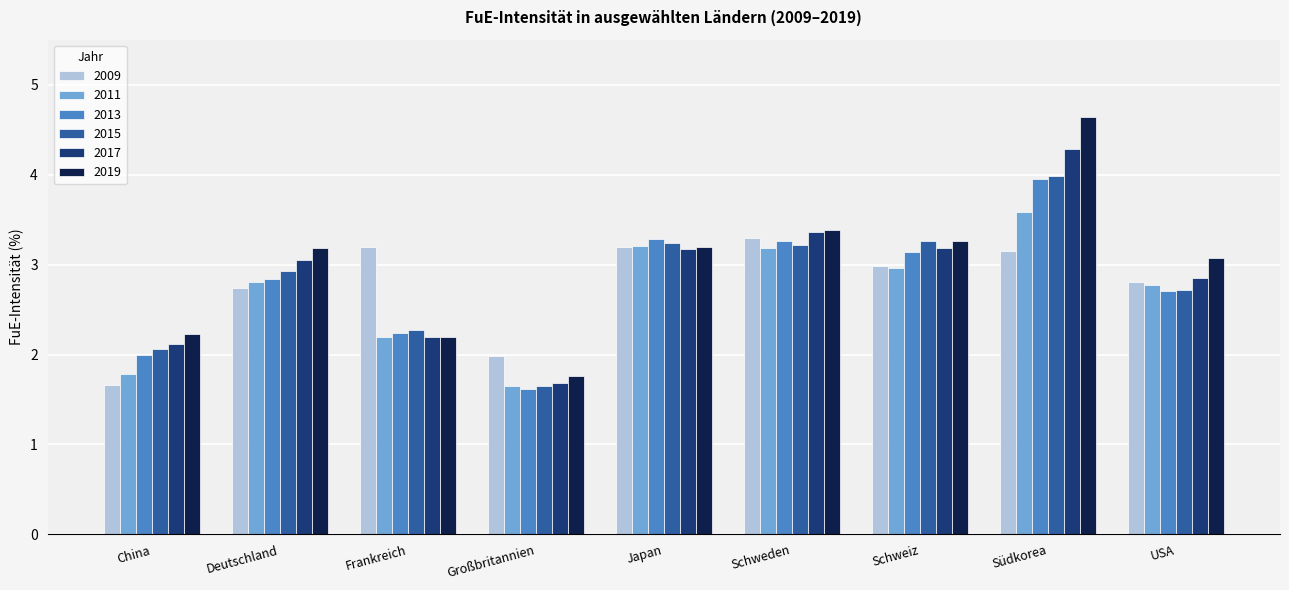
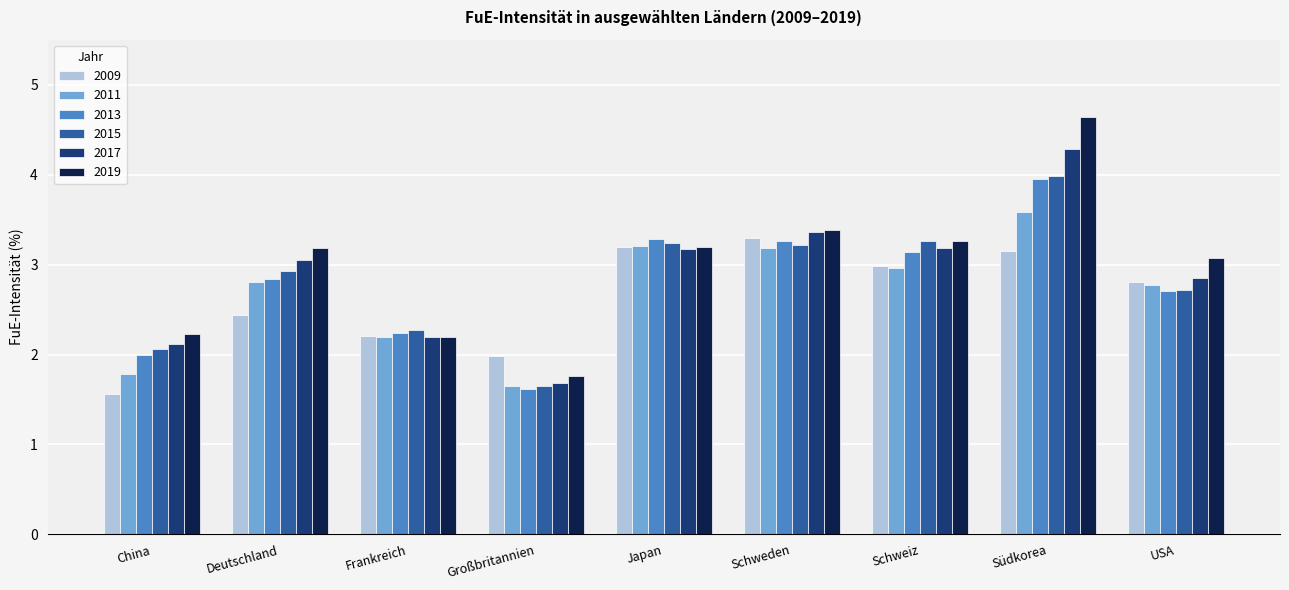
2009, China: 1.7 -> 1.6
2009, Deutschland: 2.7 -> 2.4
2009, Frankreich: 3.2 -> 2.2
